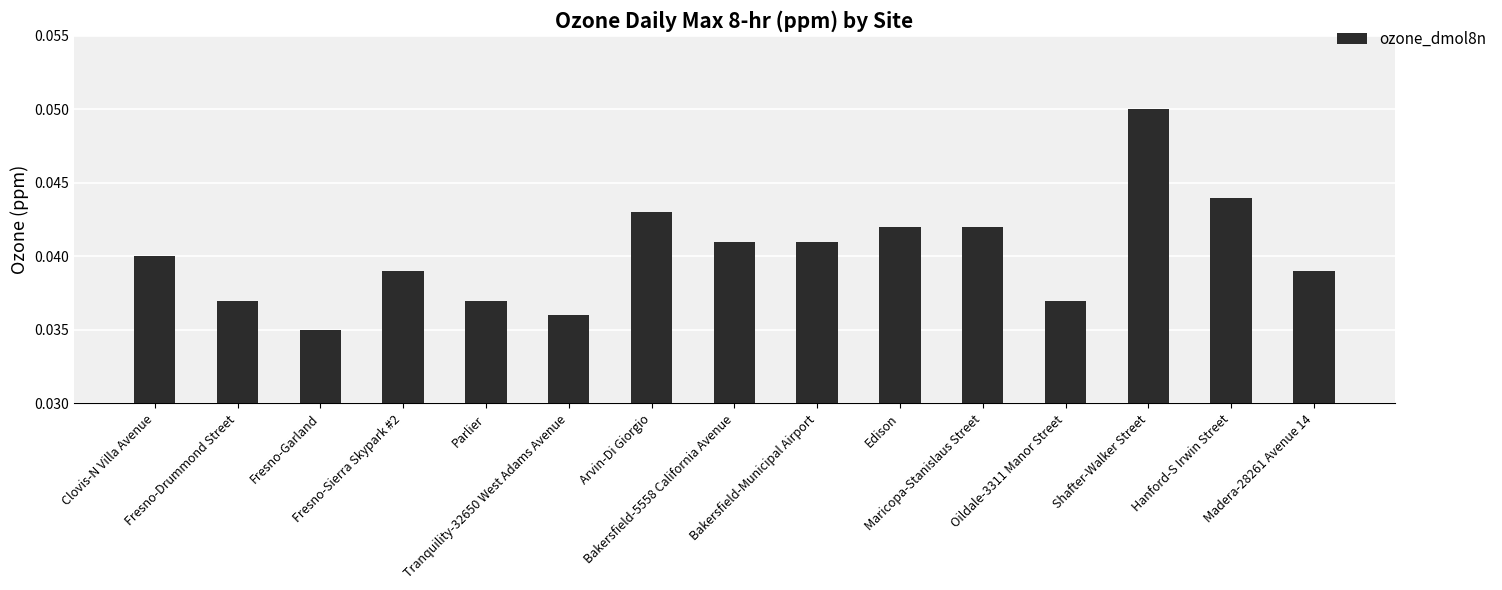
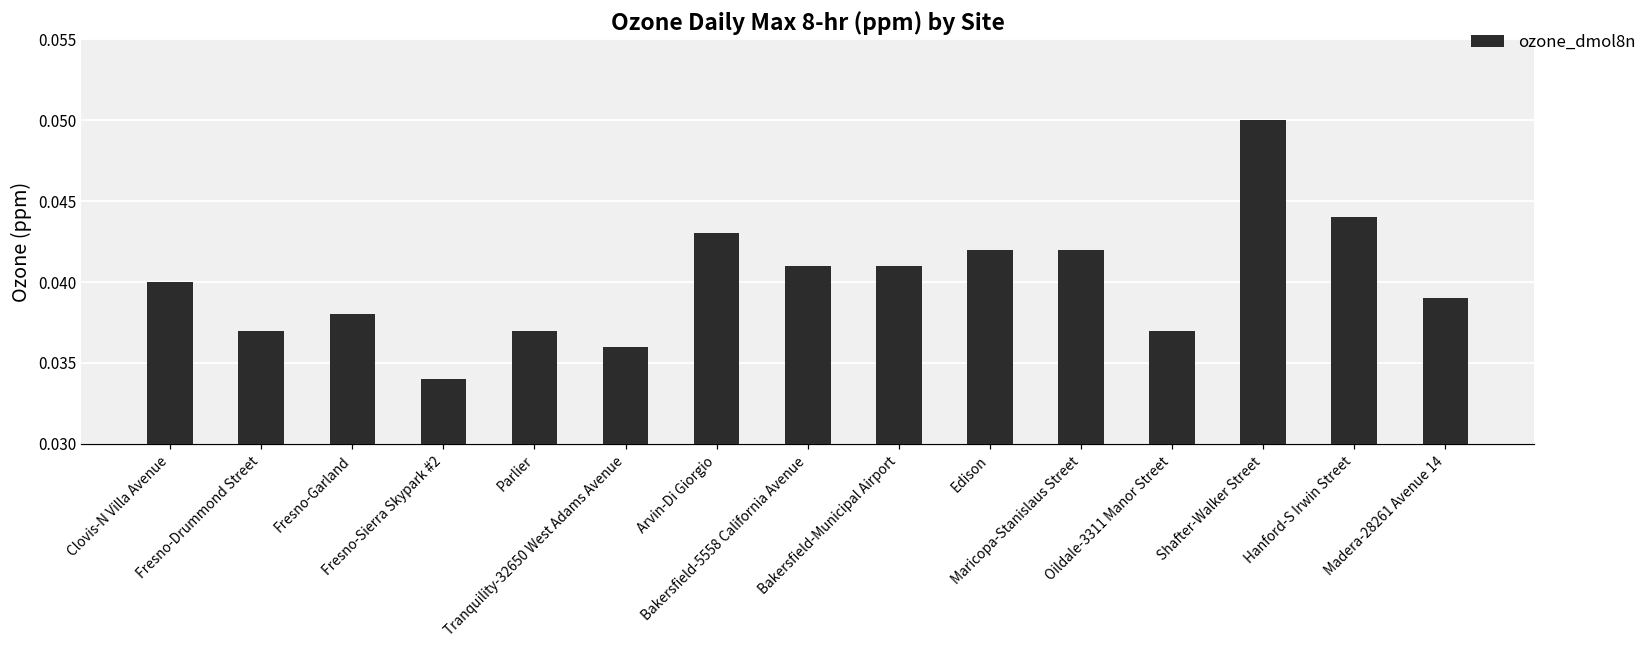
Fresno-Garland: 0.035 -> 0.038
Fresno-Sierra Skypark #2: 0.039 -> 0.034
